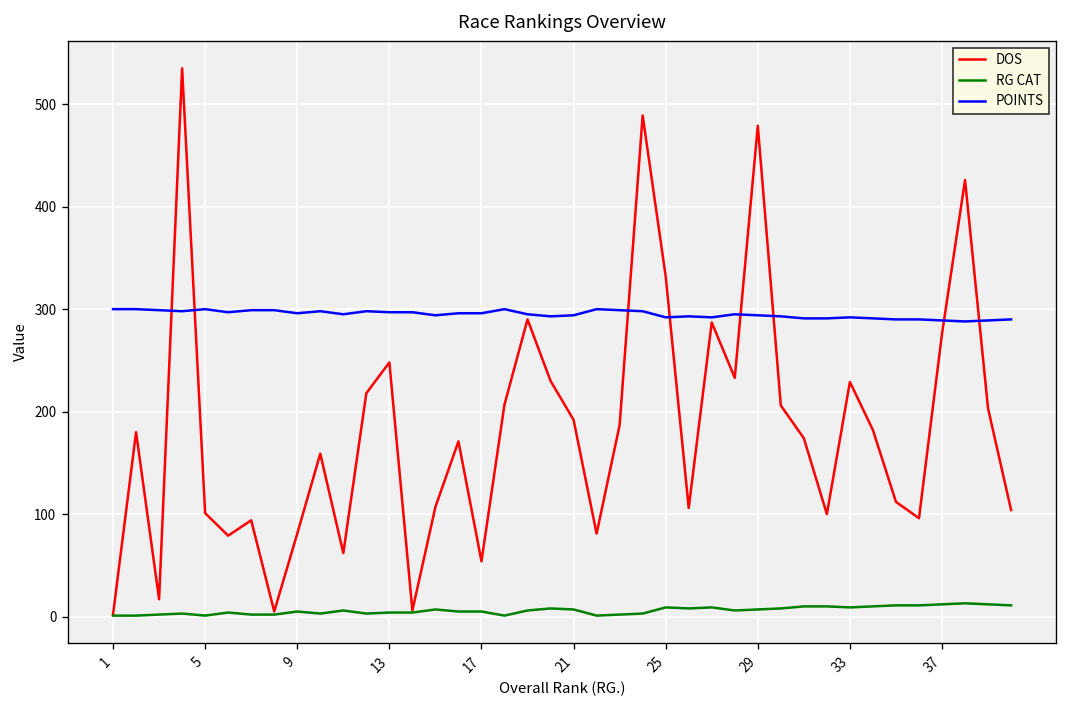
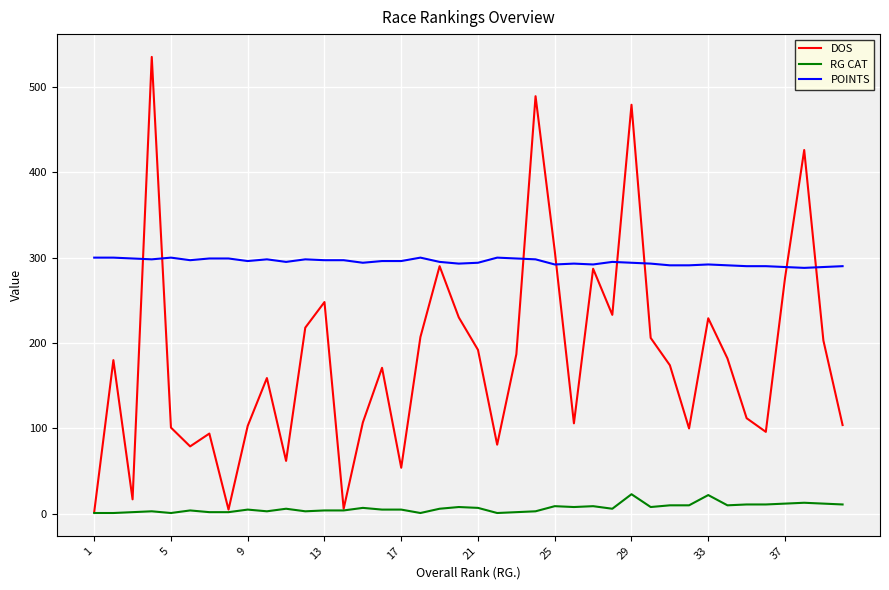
DOS, 9: 80 -> 100
DOS, 25: 330 -> 310
RG CAT, 29: 10 -> 20
RG CAT, 33: 10 -> 20
